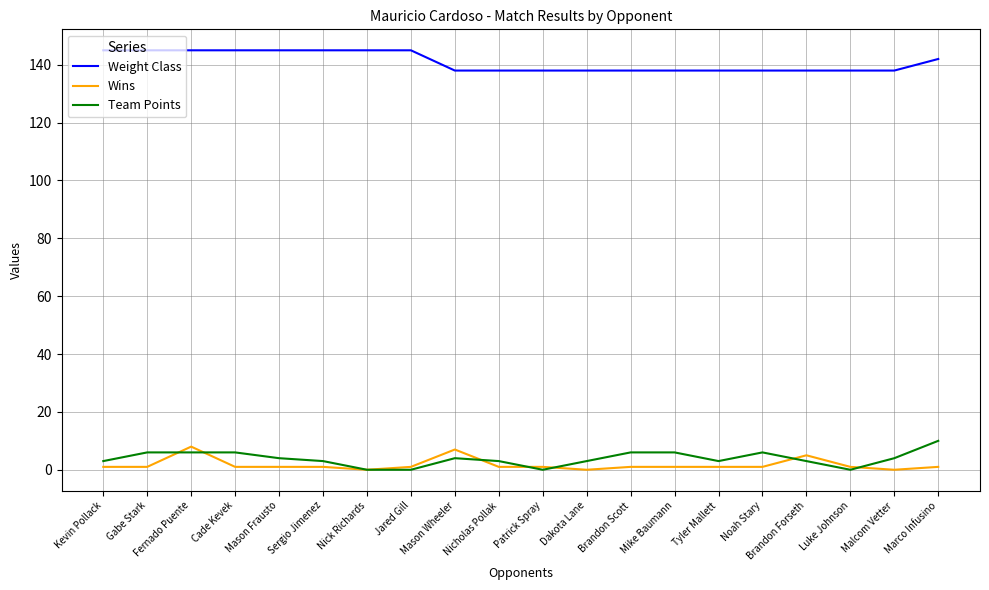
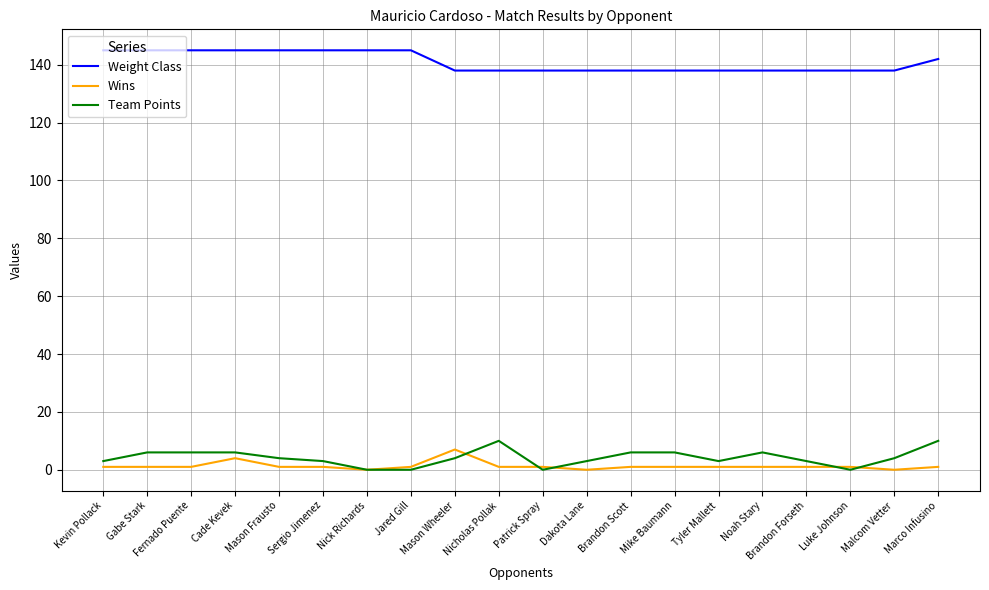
Wins, Fernado Puente: 8 -> 1
Wins, Cade Kevek: 1 -> 4
Team Points, Nicholas Pollak: 3 -> 10
Wins, Brandon Forseth: 5 -> 1
